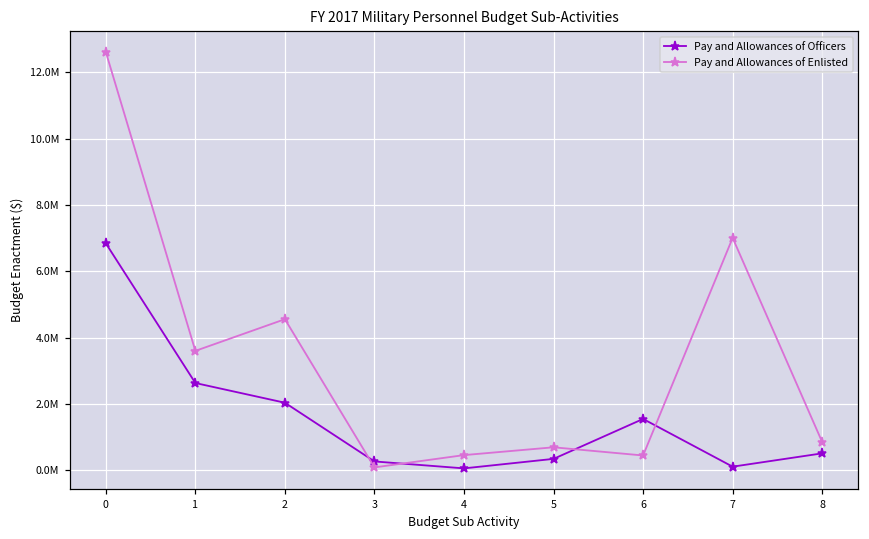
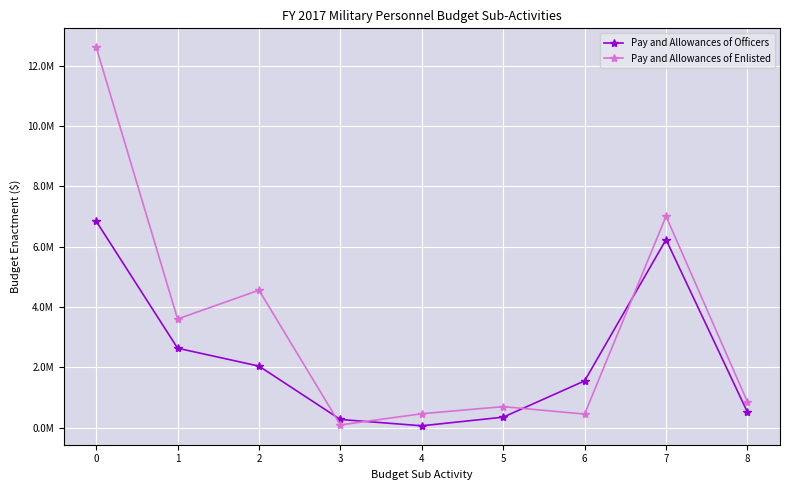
Pay and Allowances of Officers, 7: 100000 -> 6200000
